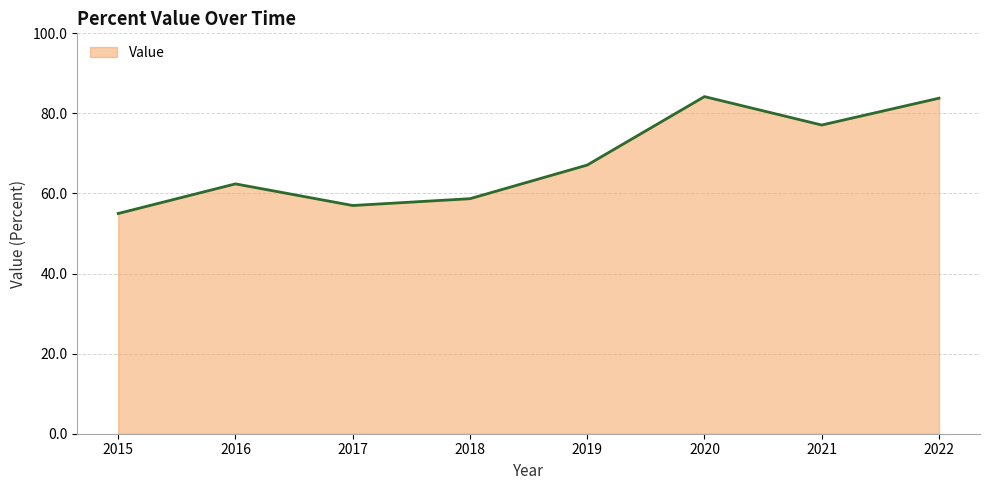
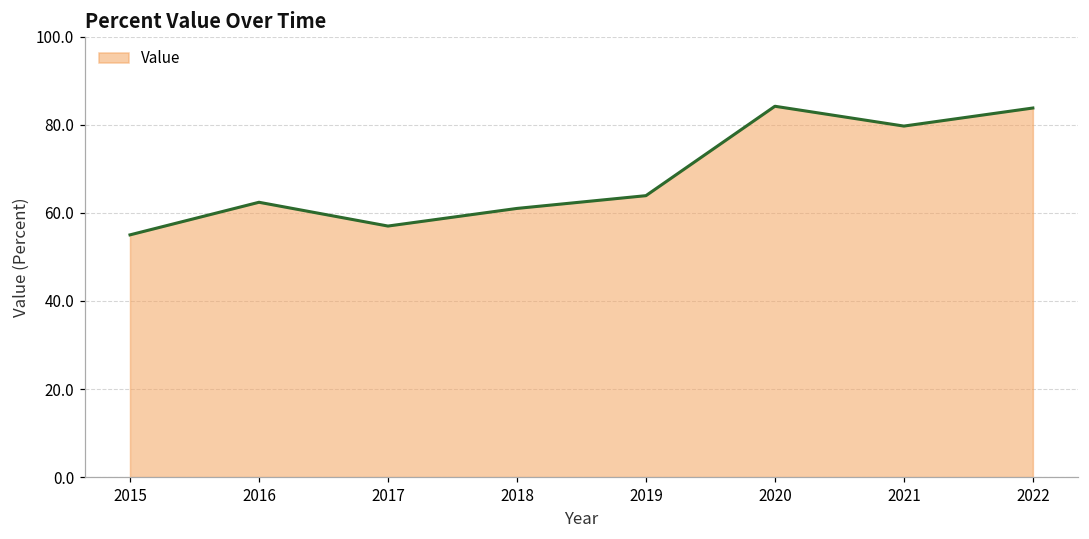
2018: 59 -> 61
2019: 67 -> 64
2021: 77 -> 80
